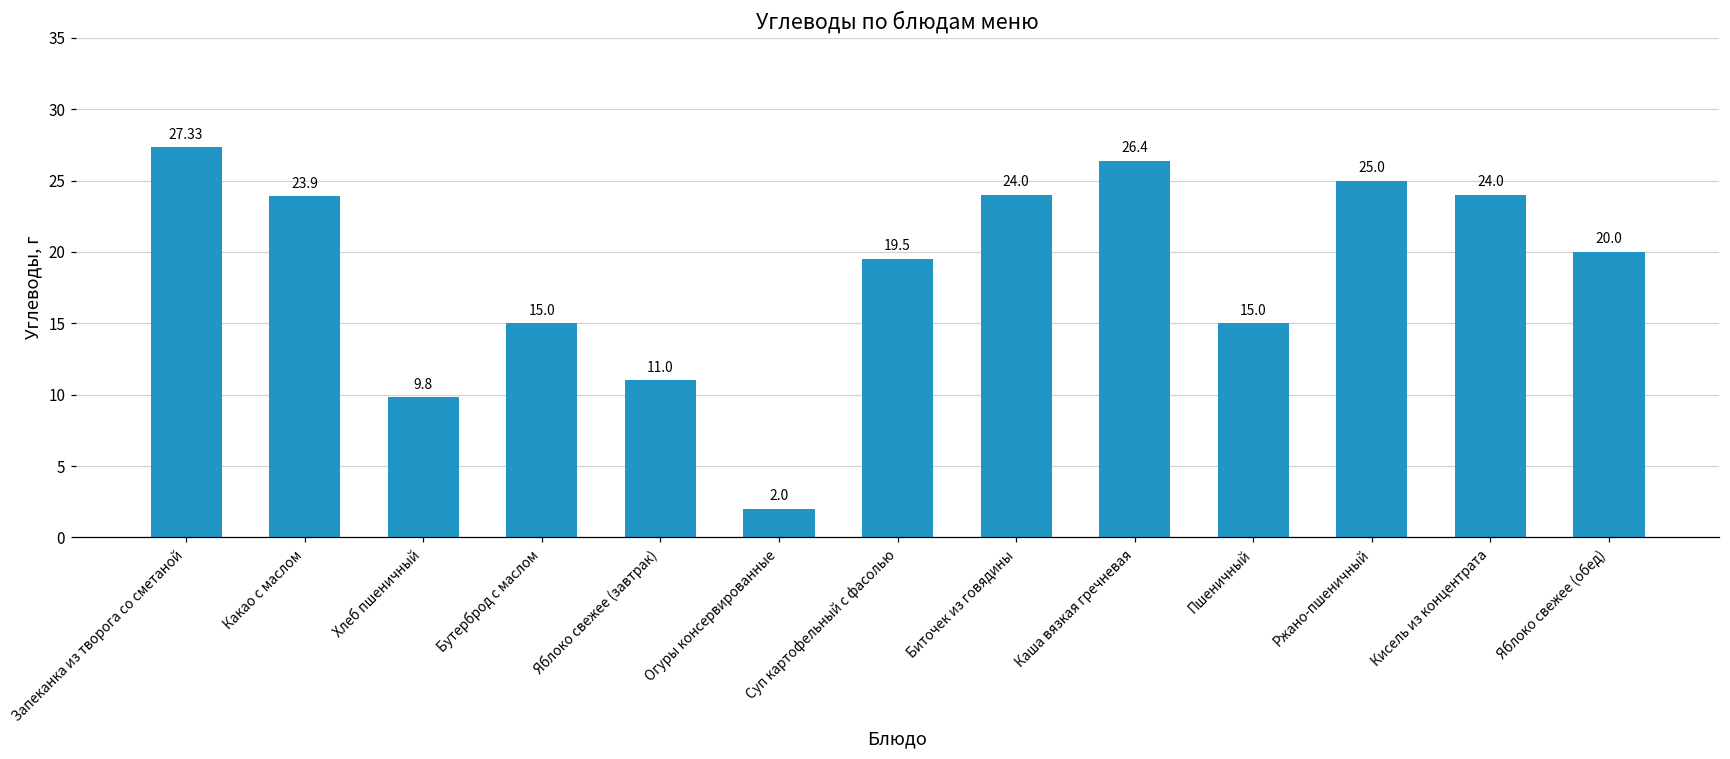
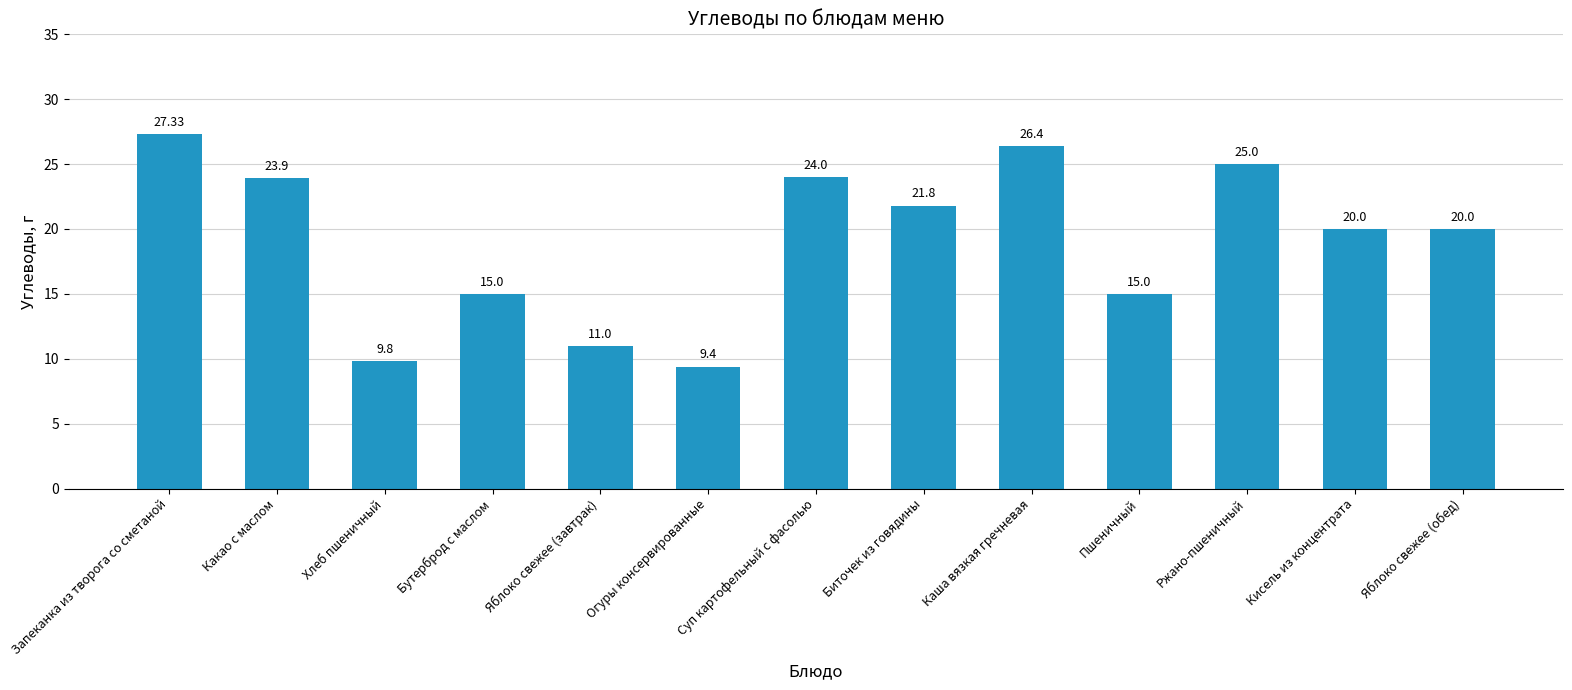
Огуры консервированные: 2.0 -> 9.4
Суп картофельный с фасолью: 19.5 -> 24.0
Биточек из говядины: 24.0 -> 21.8
Кисель из концентрата: 24.0 -> 20.0
